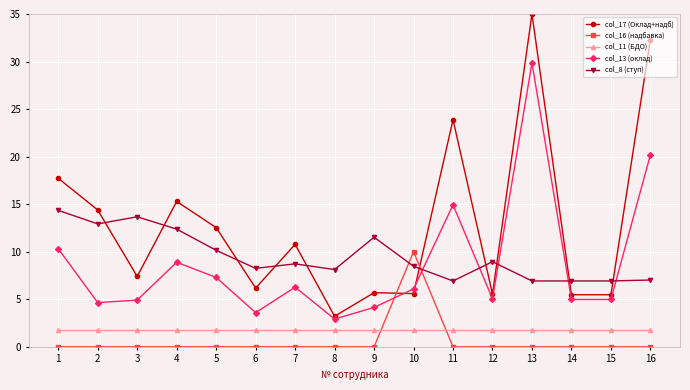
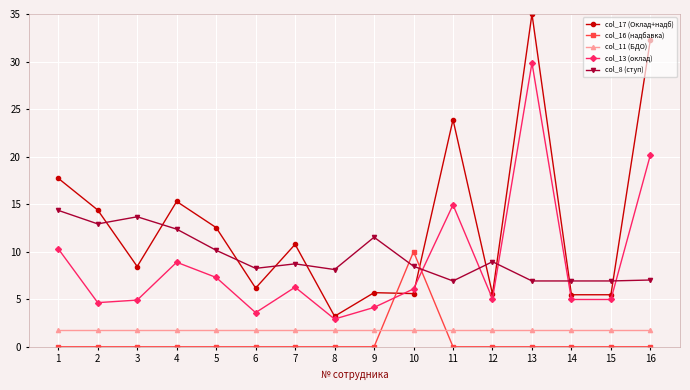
col_17 (Оклад+надб), 3: 7 -> 8
